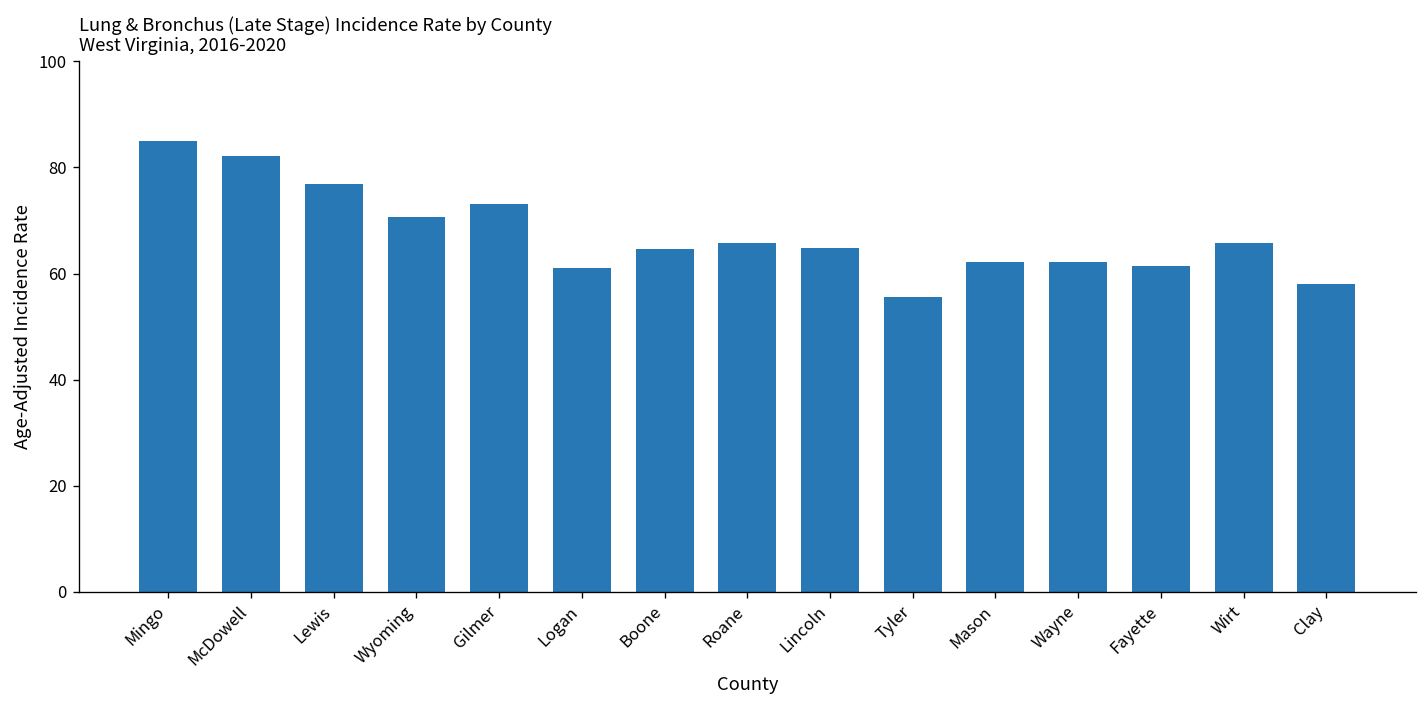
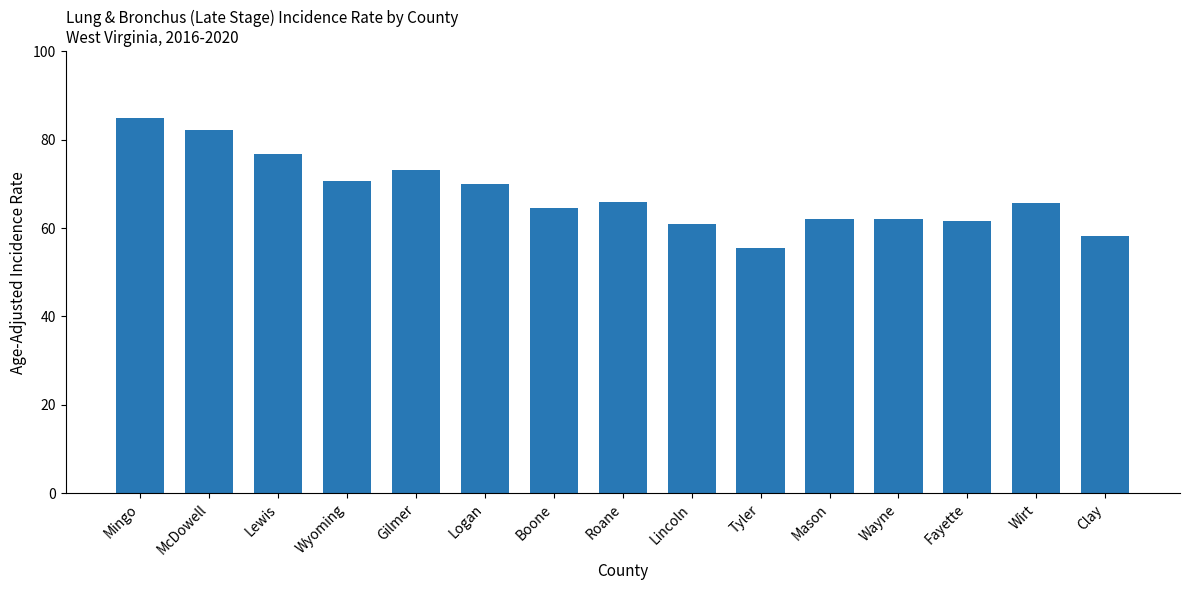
Logan: 61 -> 70
Lincoln: 65 -> 61
